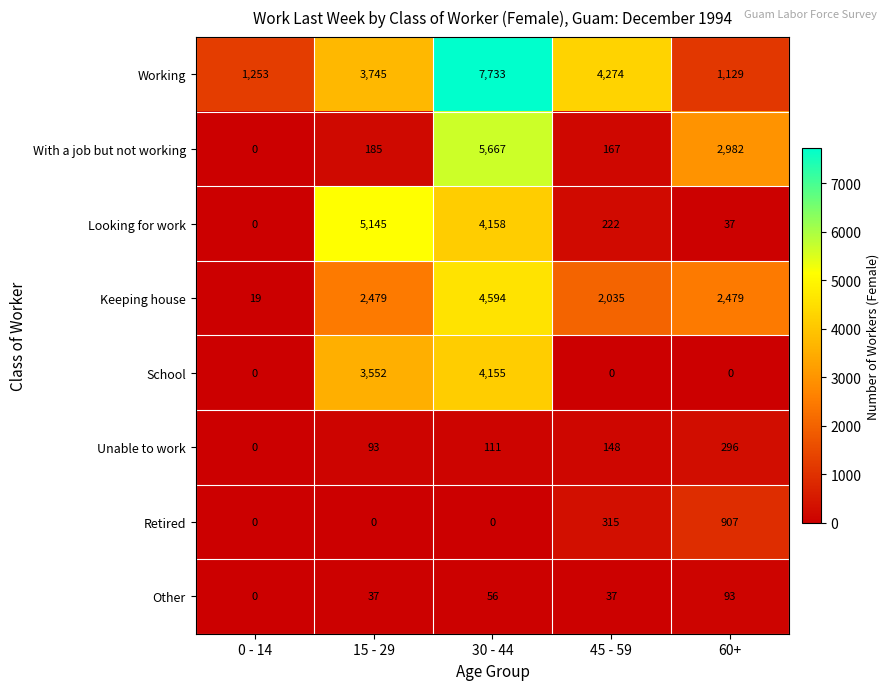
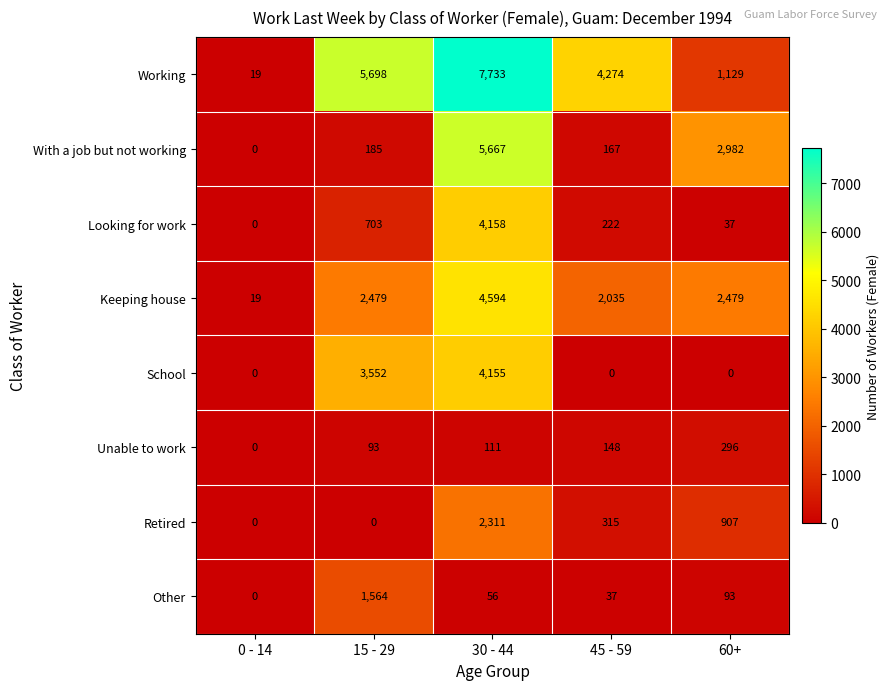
Working, 0 - 14: 1,253 -> 19
Working, 15 - 29: 3,745 -> 5,698
Looking for work, 15 - 29: 5,145 -> 703
Retired, 30 - 44: 0 -> 2,311
Other, 15 - 29: 37 -> 1,564
